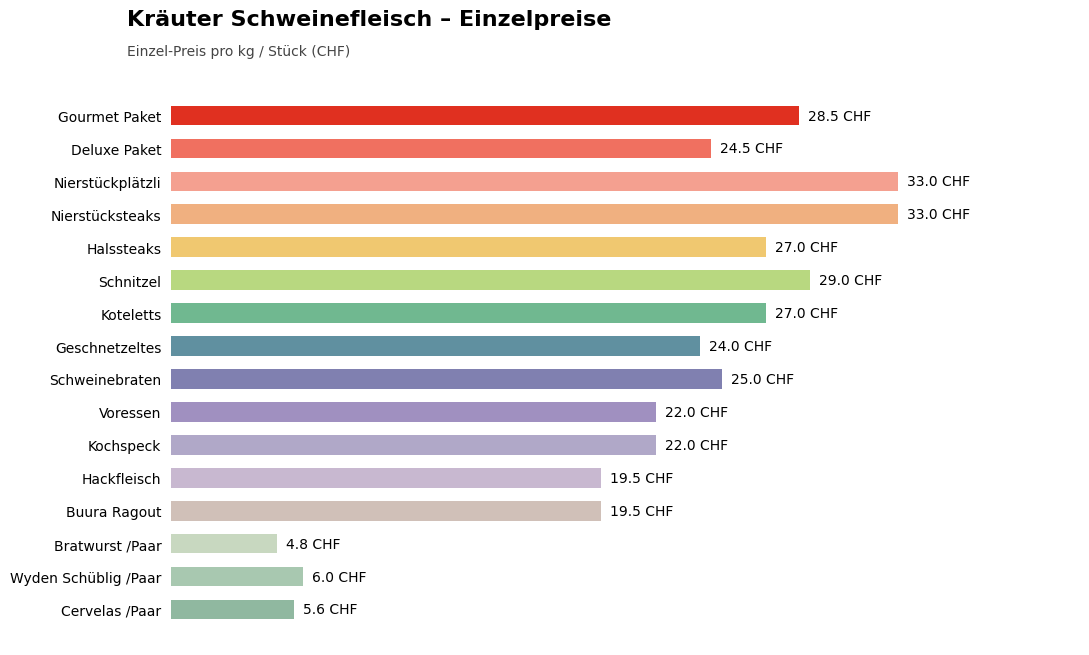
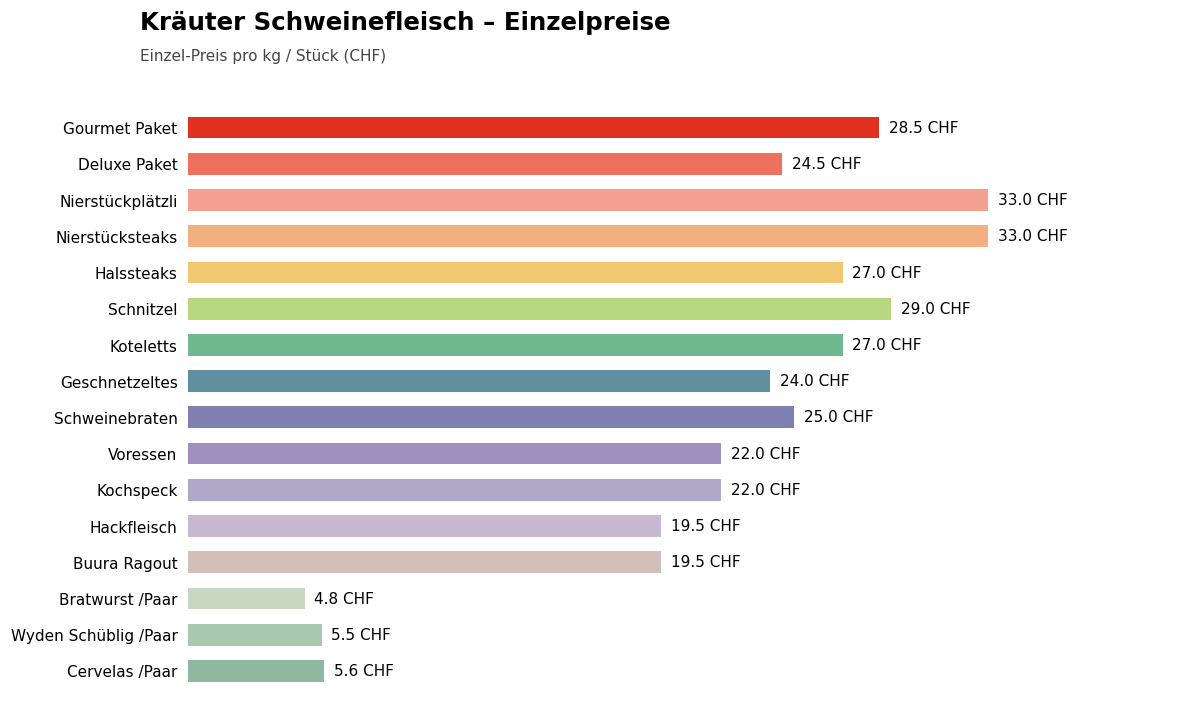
Wyden Schüblig /Paar: 6.0 -> 5.5
